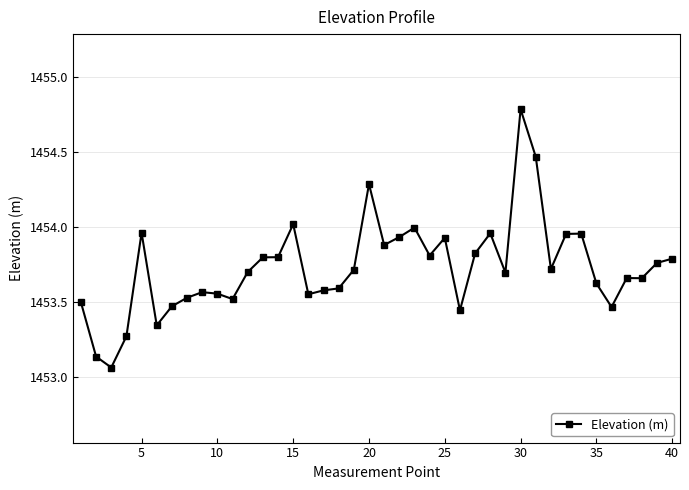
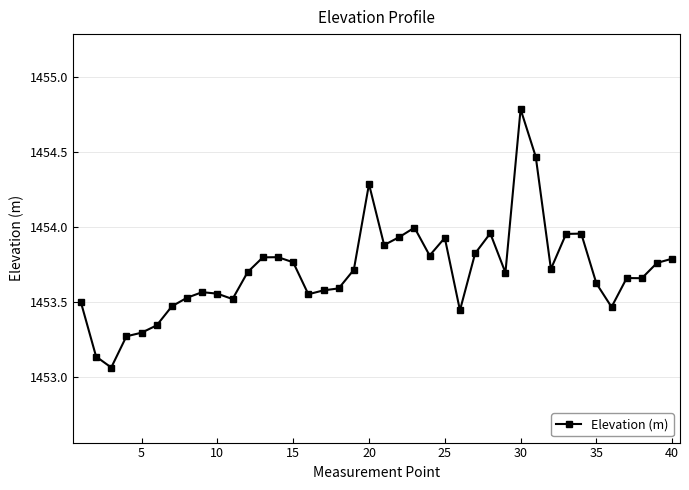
5: 1453.96 -> 1453.30
15: 1454.02 -> 1453.77
